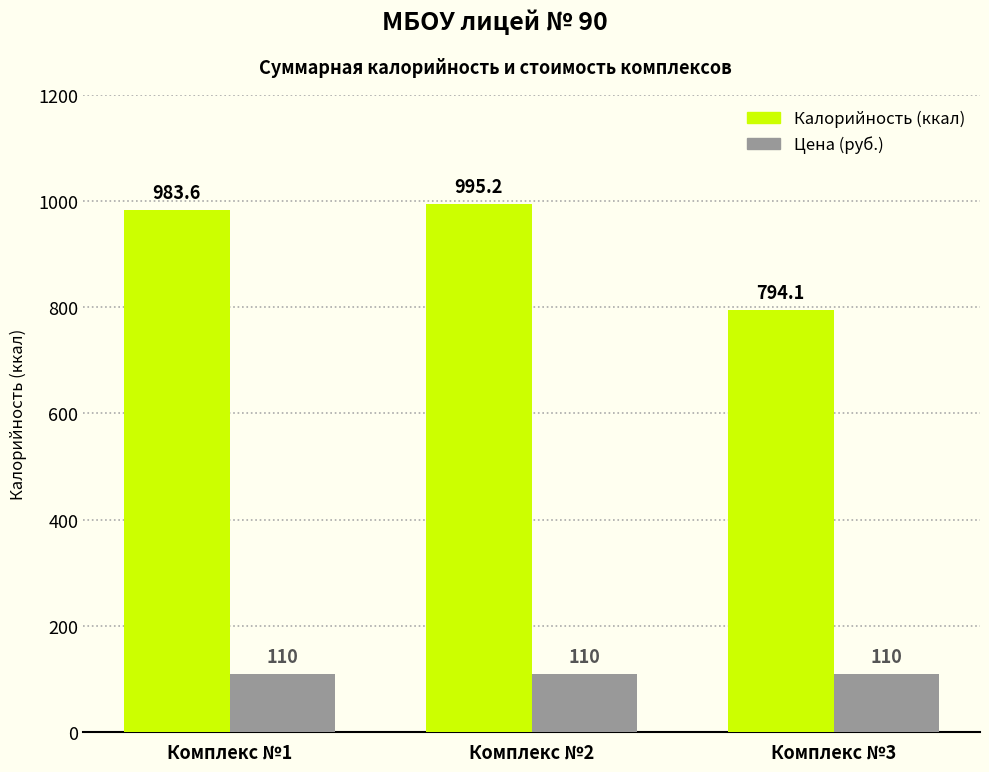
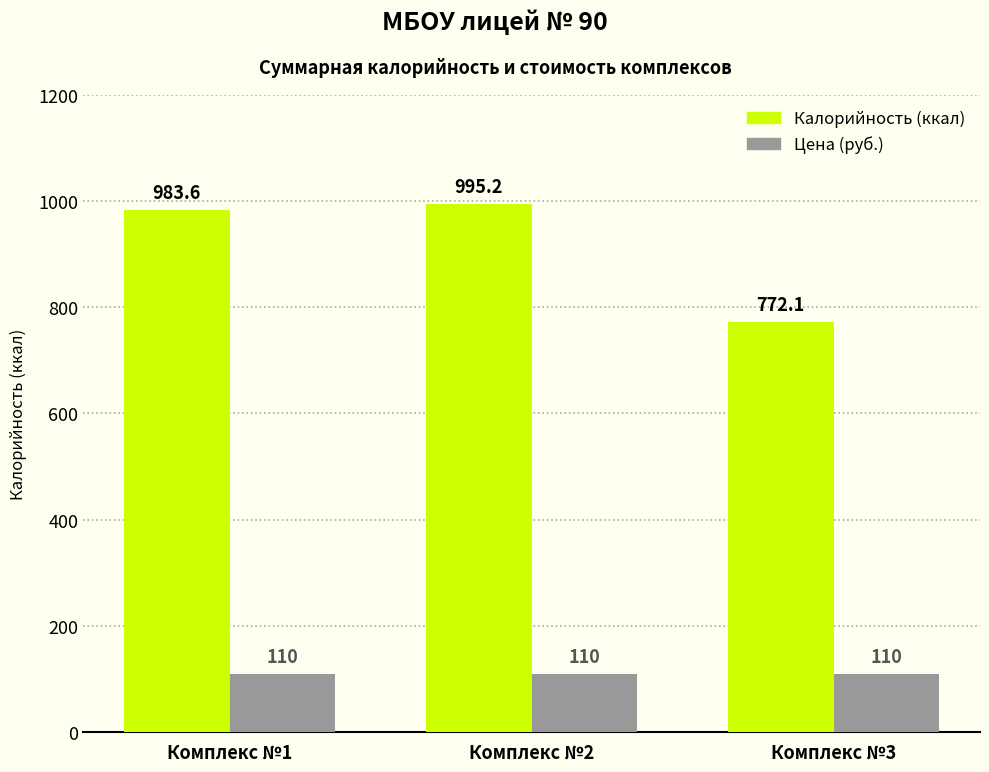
Калорийность (ккал), Комплекс №3: 794.1 -> 772.1
